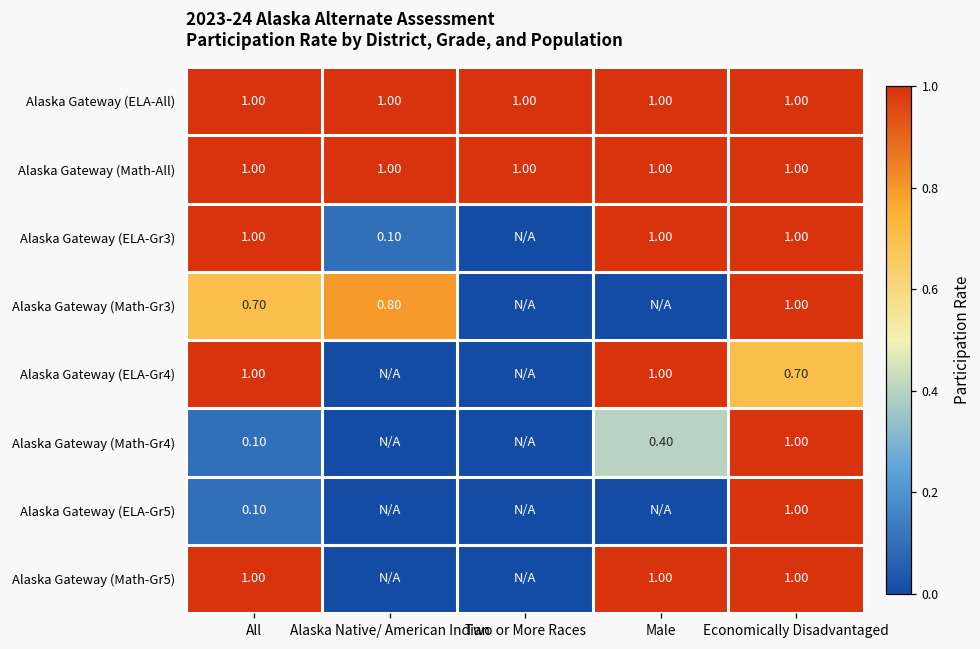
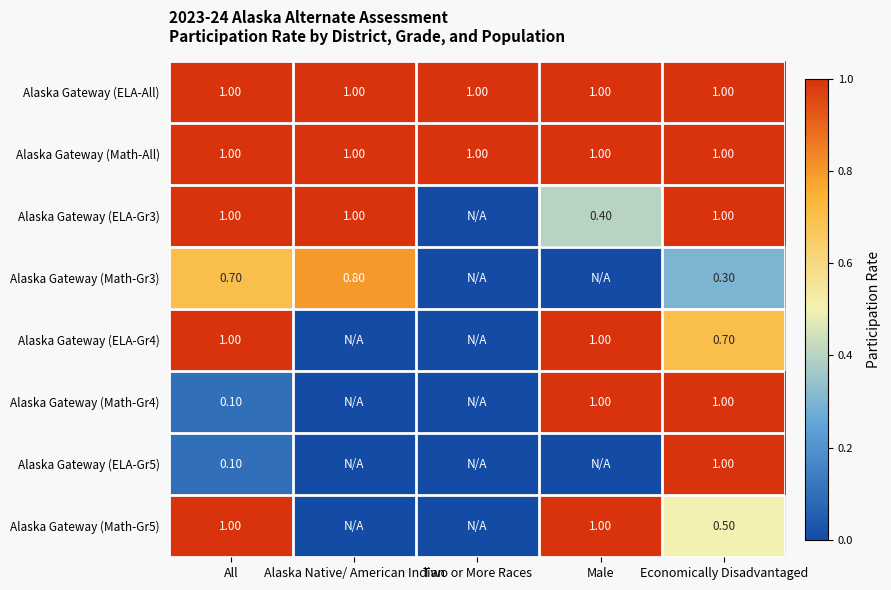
Alaska Gateway (ELA-Gr3), Alaska Native/ American Indian: 0.10 -> 1.00
Alaska Gateway (ELA-Gr3), Male: 1.00 -> 0.40
Alaska Gateway (Math-Gr3), Economically Disadvantaged: 1.00 -> 0.30
Alaska Gateway (Math-Gr4), Male: 0.40 -> 1.00
Alaska Gateway (Math-Gr5), Economically Disadvantaged: 1.00 -> 0.50
